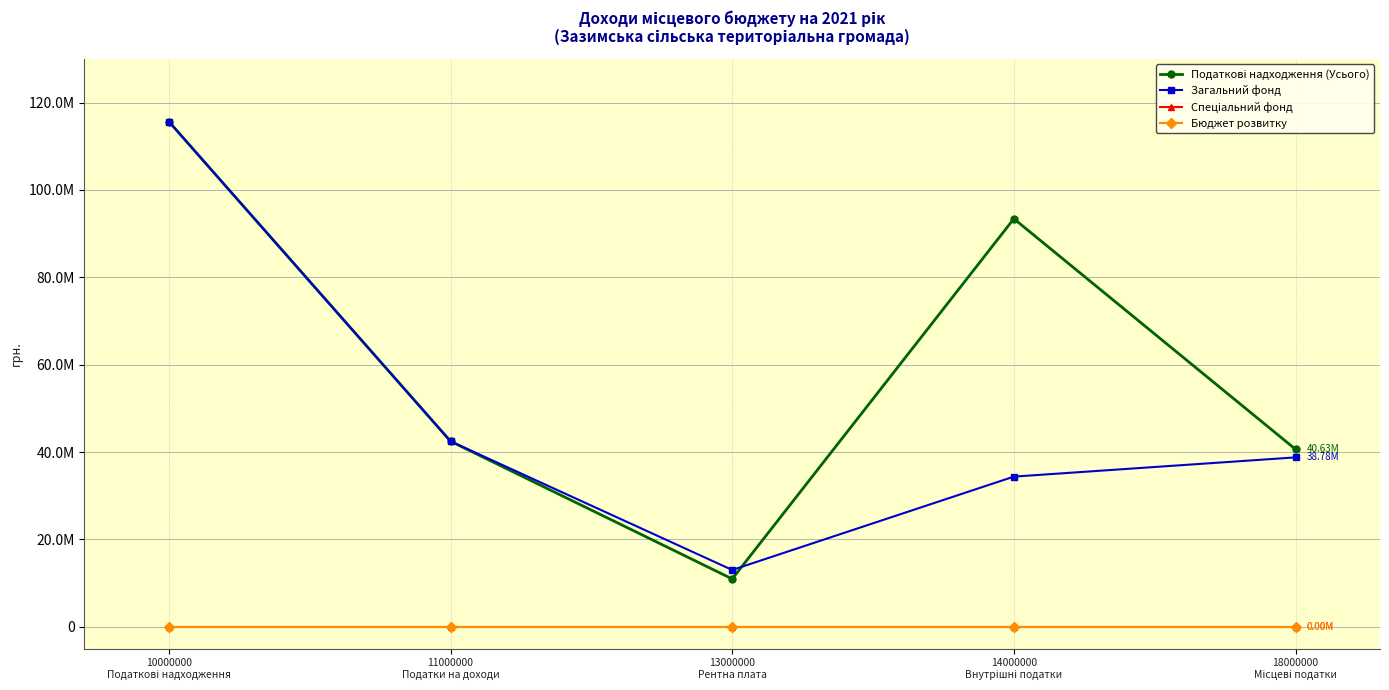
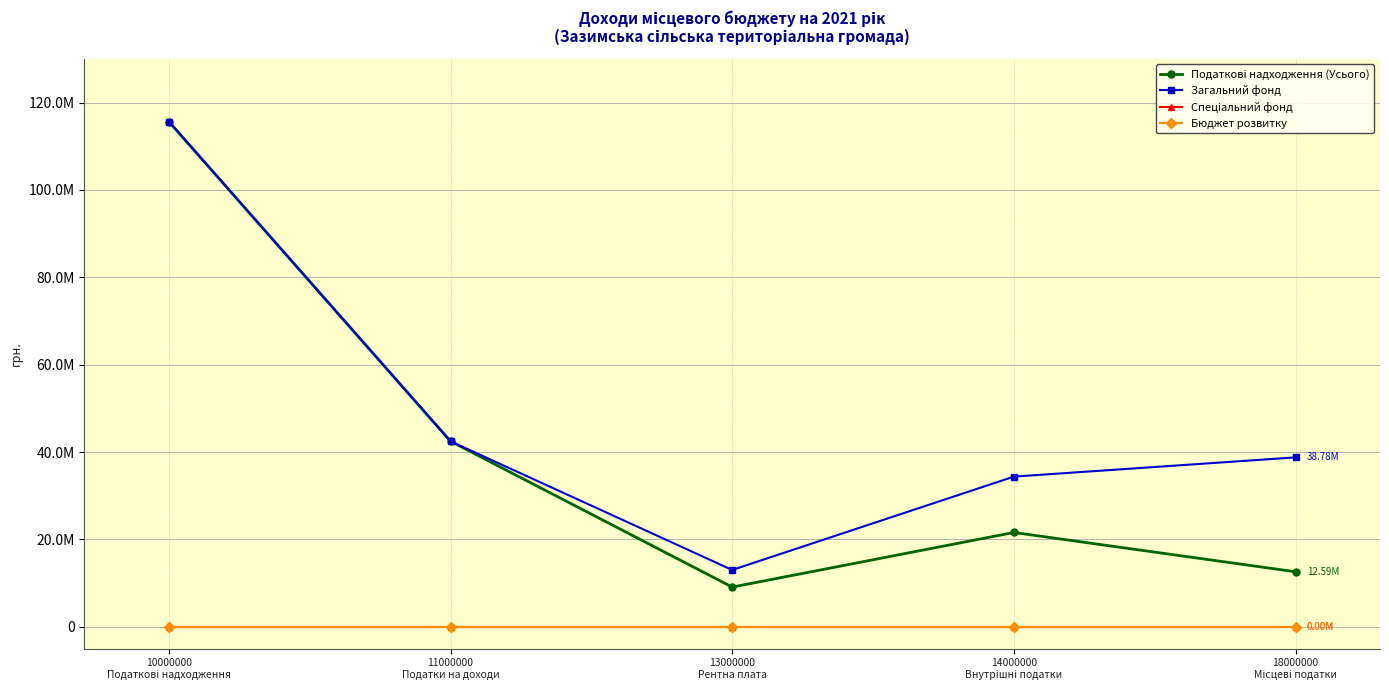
Податкові надходження (Усього), 13000000 Рентна плата: 11000000 -> 9000000
Податкові надходження (Усього), 14000000 Внутрішні податки: 93000000 -> 22000000
Податкові надходження (Усього), 18000000 Місцеві податки: 40.63M -> 12.59M
